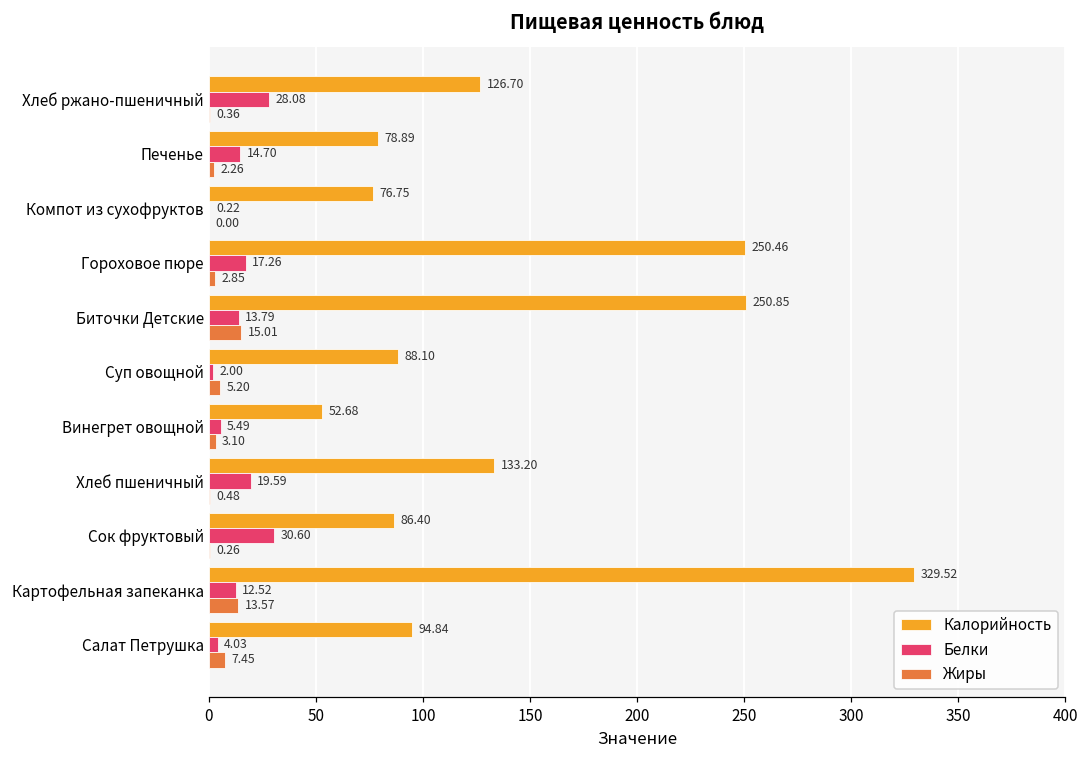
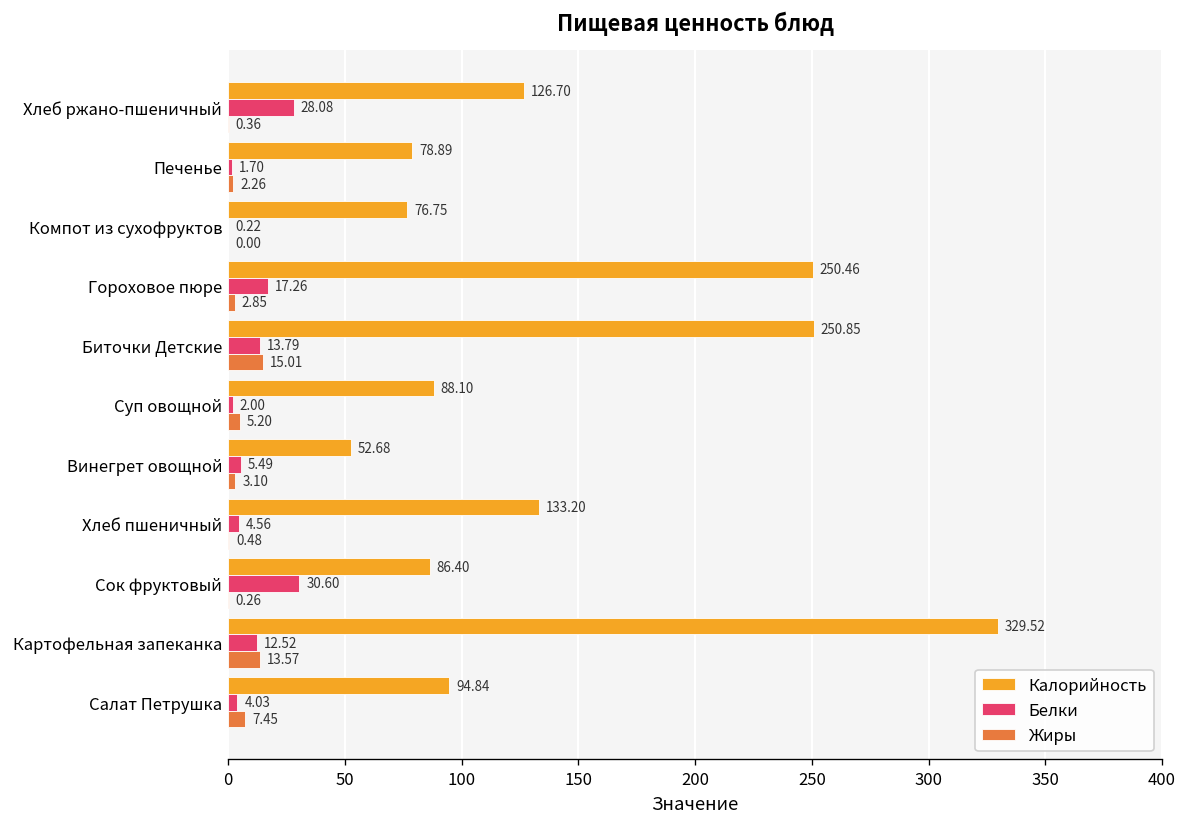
Белки, Печенье: 14.70 -> 1.70
Белки, Хлеб пшеничный: 19.59 -> 4.56
